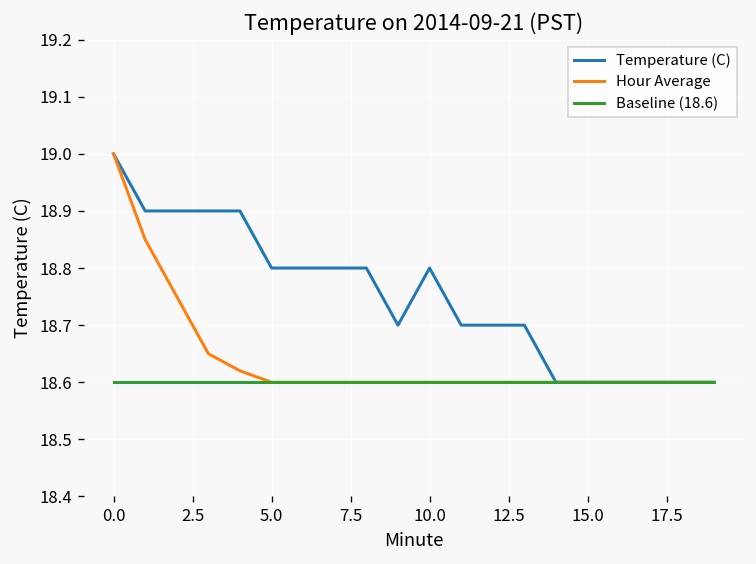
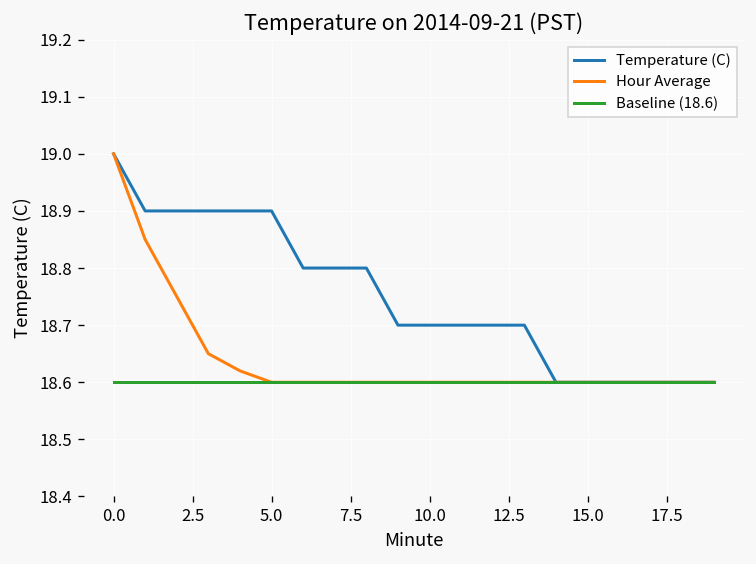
Temperature (C), 5.0: 18.8 -> 18.9
Temperature (C), 10.0: 18.8 -> 18.7
